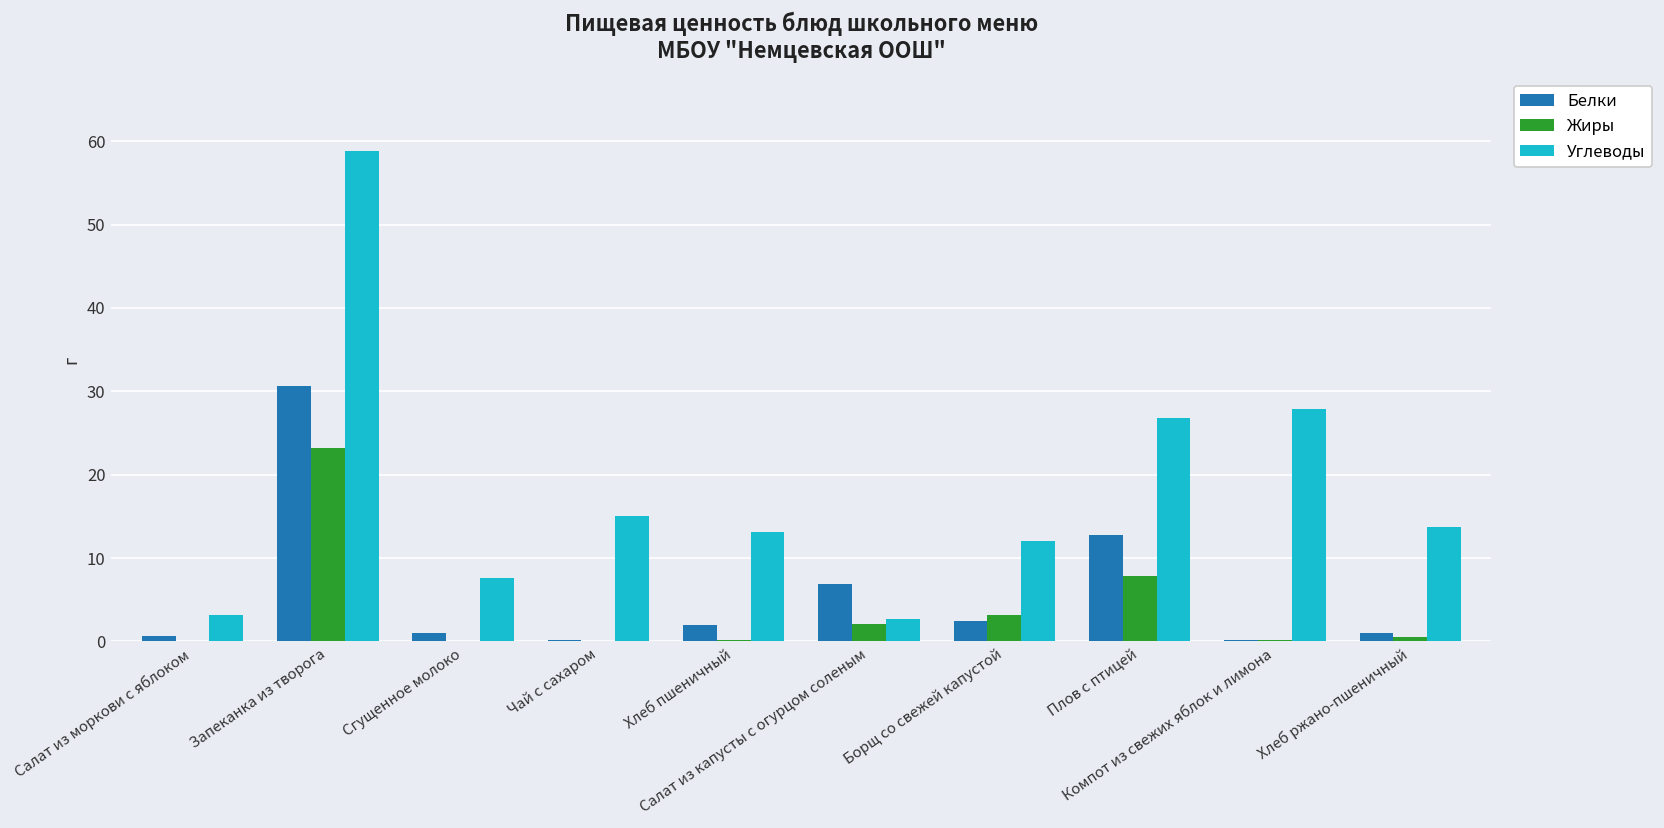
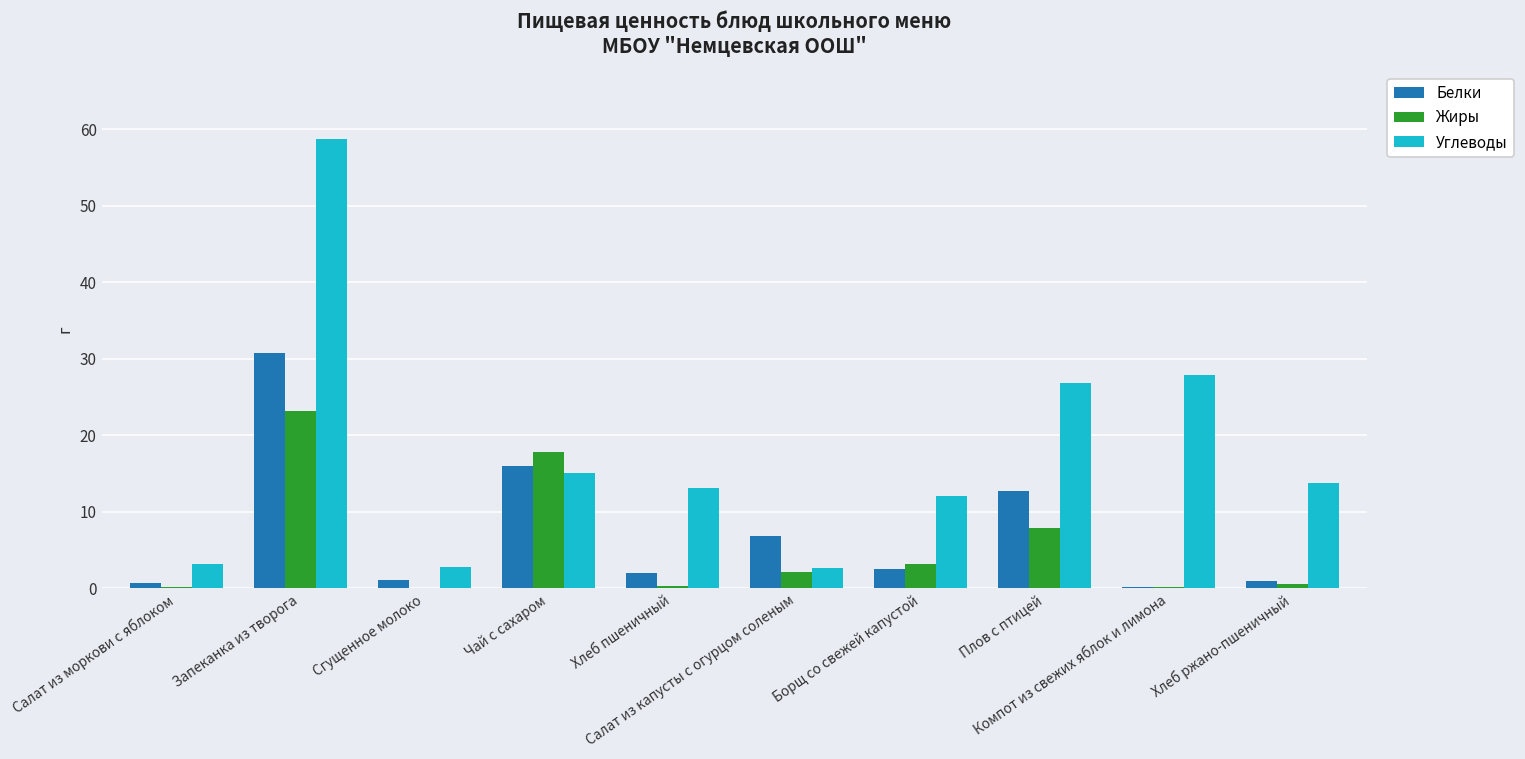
Углеводы, Сгущенное молоко: 8 -> 3
Белки, Чай с сахаром: 0 -> 16
Жиры, Чай с сахаром: 0 -> 18
